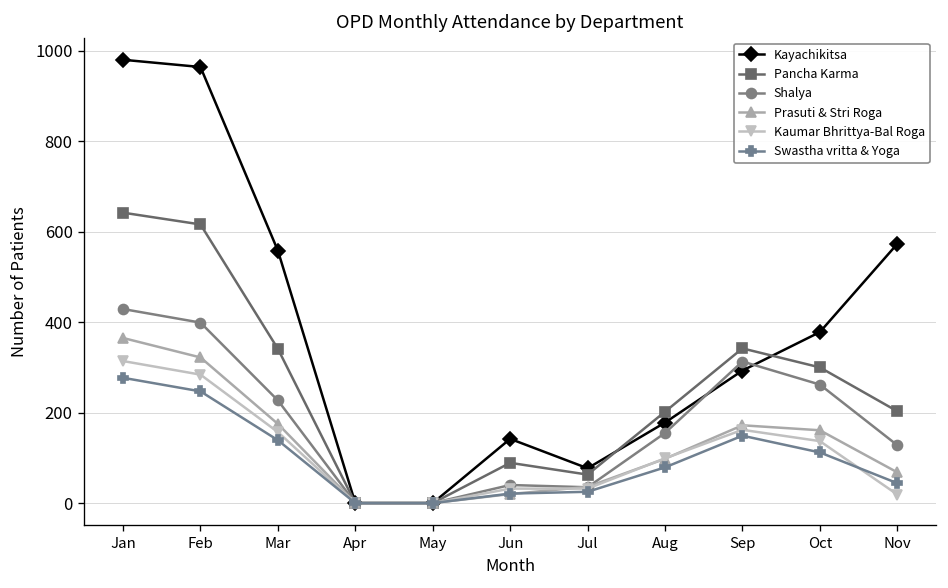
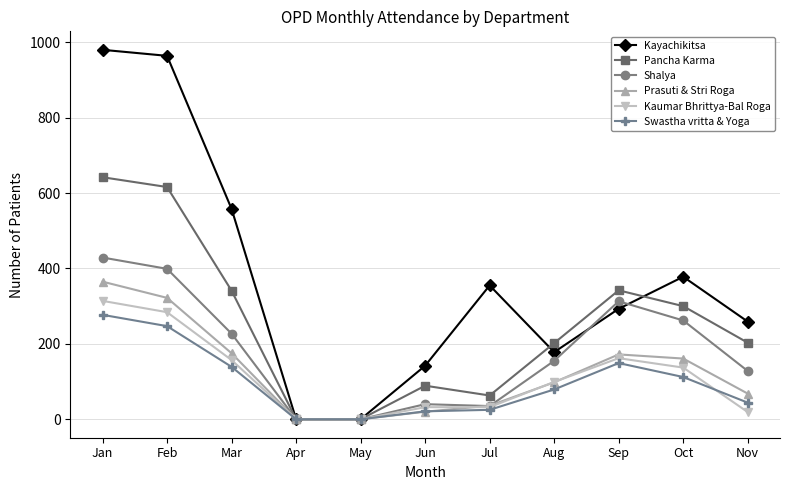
Kayachikitsa, Jul: 80 -> 360
Kayachikitsa, Nov: 570 -> 260
